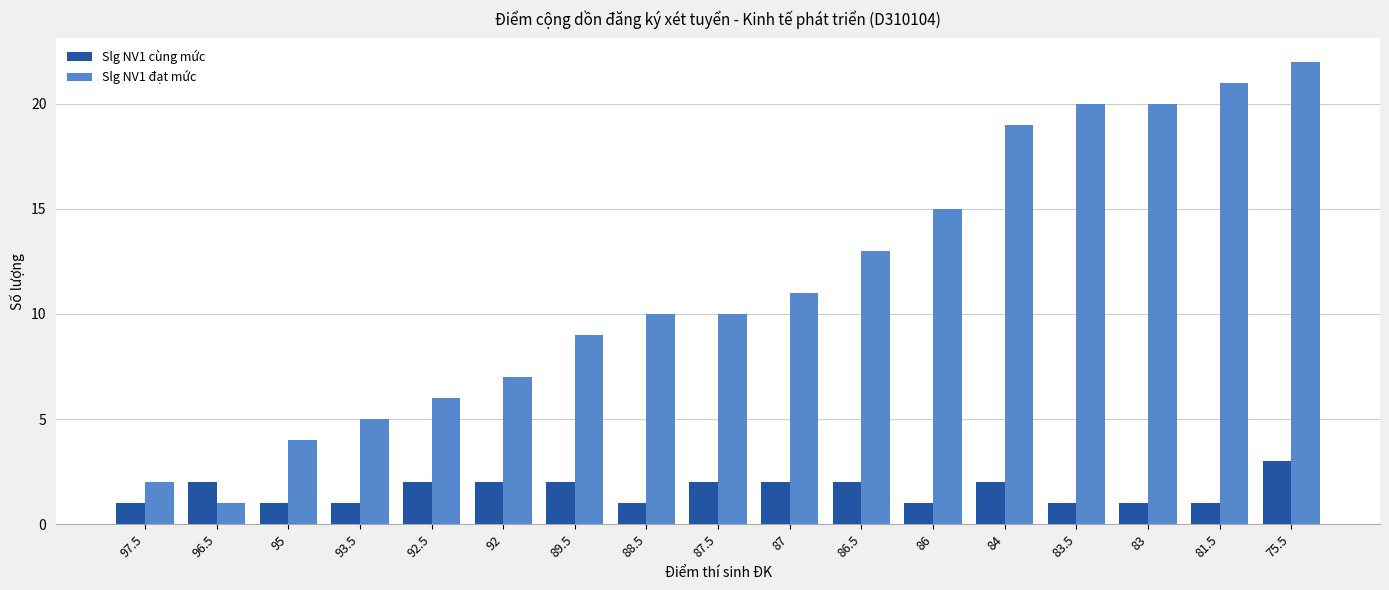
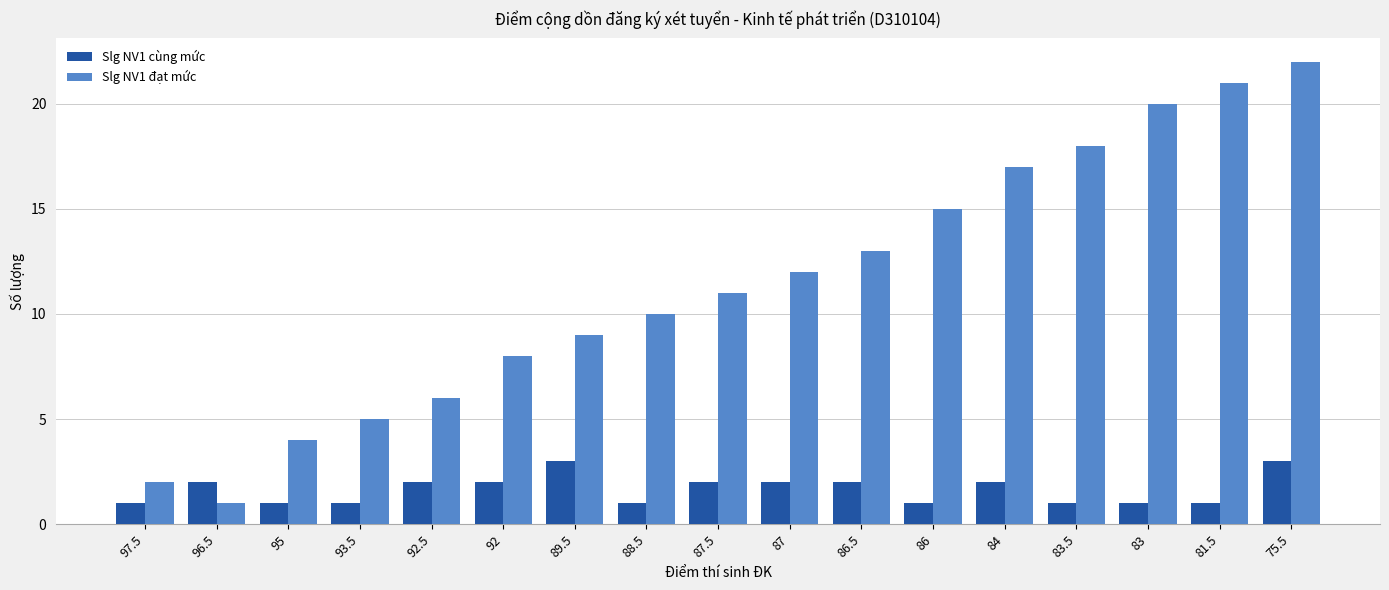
Slg NV1 đạt mức, 92: 7 -> 8
Slg NV1 cùng mức, 89.5: 2 -> 3
Slg NV1 đạt mức, 87.5: 10 -> 11
Slg NV1 đạt mức, 87: 11 -> 12
Slg NV1 đạt mức, 84: 19 -> 17
Slg NV1 đạt mức, 83.5: 20 -> 18
